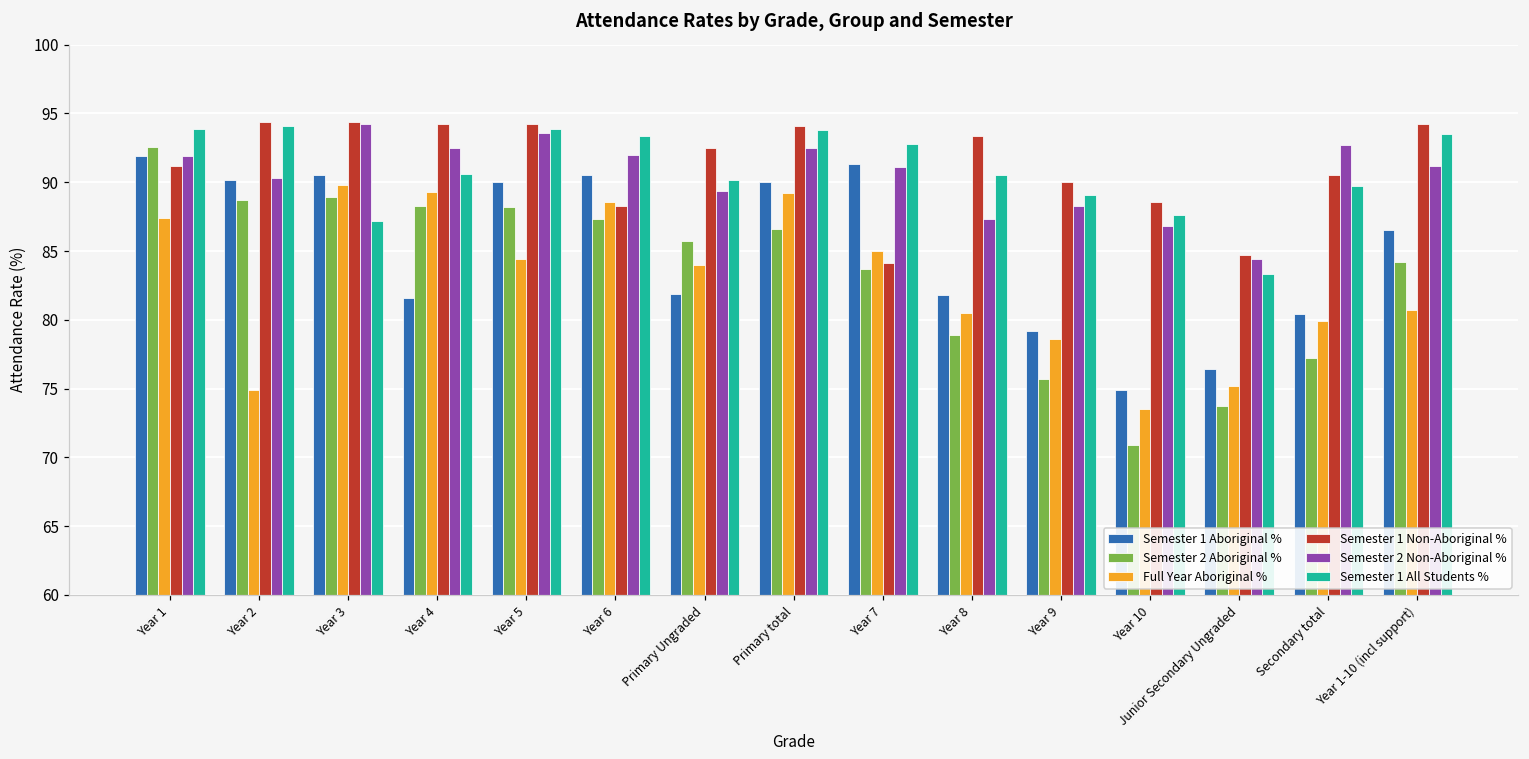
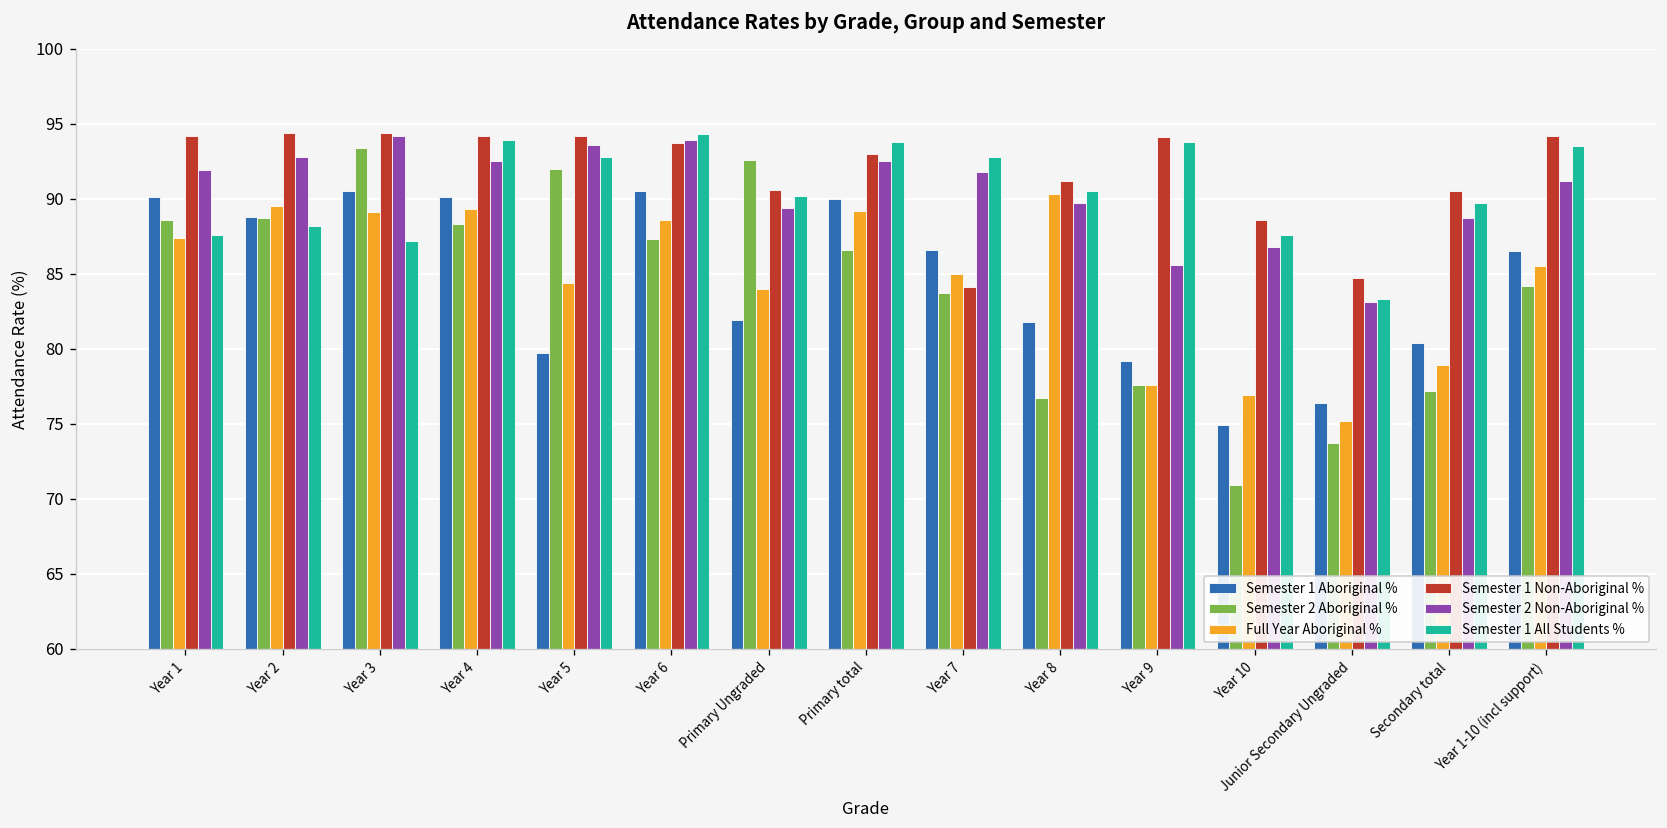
Semester 1 Aboriginal %, Year 1: 91.9 -> 90.1
Semester 2 Aboriginal %, Year 1: 92.6 -> 88.6
Semester 1 Non-Aboriginal %, Year 1: 91.2 -> 94.2
Semester 1 All Students %, Year 1: 93.9 -> 87.6
Semester 1 Aboriginal %, Year 2: 90.2 -> 88.8
Full Year Aboriginal %, Year 2: 74.9 -> 89.5
Semester 2 Non-Aboriginal %, Year 2: 90.3 -> 92.8
Semester 1 All Students %, Year 2: 94.1 -> 88.2
Semester 2 Aboriginal %, Year 3: 88.9 -> 93.4
Full Year Aboriginal %, Year 3: 89.8 -> 89.1
Semester 1 Aboriginal %, Year 4: 81.6 -> 90.1
Semester 1 All Students %, Year 4: 90.6 -> 93.9
Semester 1 Aboriginal %, Year 5: 90.0 -> 79.7
Semester 2 Aboriginal %, Year 5: 88.2 -> 92.0
Semester 1 All Students %, Year 5: 93.9 -> 92.8
Semester 1 Non-Aboriginal %, Year 6: 88.3 -> 93.7
Semester 2 Non-Aboriginal %, Year 6: 92.0 -> 93.9
Semester 1 All Students %, Year 6: 93.4 -> 94.3
Semester 2 Aboriginal %, Primary Ungraded: 85.7 -> 92.6
Semester 1 Non-Aboriginal %, Primary Ungraded: 92.5 -> 90.6
Semester 1 Non-Aboriginal %, Primary total: 94.1 -> 93.0
Semester 1 Aboriginal %, Year 7: 91.3 -> 86.6
Semester 2 Non-Aboriginal %, Year 7: 91.1 -> 91.8
Semester 2 Aboriginal %, Year 8: 78.9 -> 76.7
Full Year Aboriginal %, Year 8: 80.5 -> 90.3
Semester 1 Non-Aboriginal %, Year 8: 93.4 -> 91.2
Semester 2 Non-Aboriginal %, Year 8: 87.3 -> 89.7
Semester 2 Aboriginal %, Year 9: 75.7 -> 77.6
Full Year Aboriginal %, Year 9: 78.6 -> 77.6
Semester 1 Non-Aboriginal %, Year 9: 90.0 -> 94.1
Semester 2 Non-Aboriginal %, Year 9: 88.3 -> 85.6
Semester 1 All Students %, Year 9: 89.1 -> 93.8
Full Year Aboriginal %, Year 10: 73.5 -> 76.9
Semester 2 Non-Aboriginal %, Junior Secondary Ungraded: 84.4 -> 83.1
Full Year Aboriginal %, Secondary total: 79.9 -> 78.9
Semester 2 Non-Aboriginal %, Secondary total: 92.7 -> 88.7
Full Year Aboriginal %, Year 1-10 (incl support): 80.7 -> 85.5
